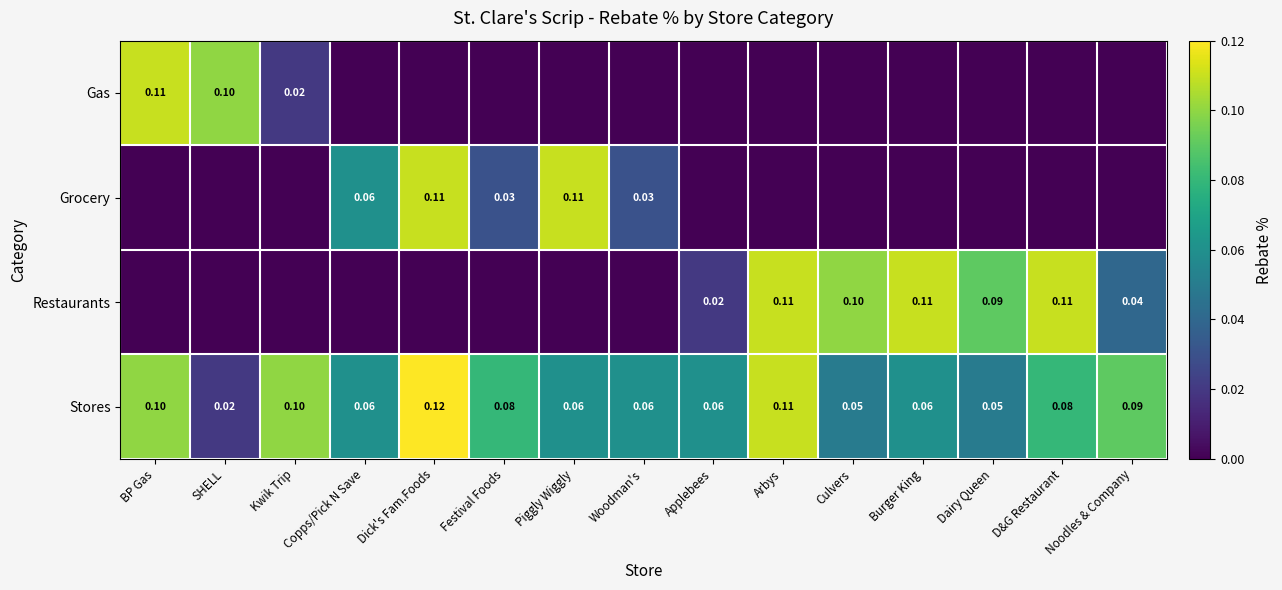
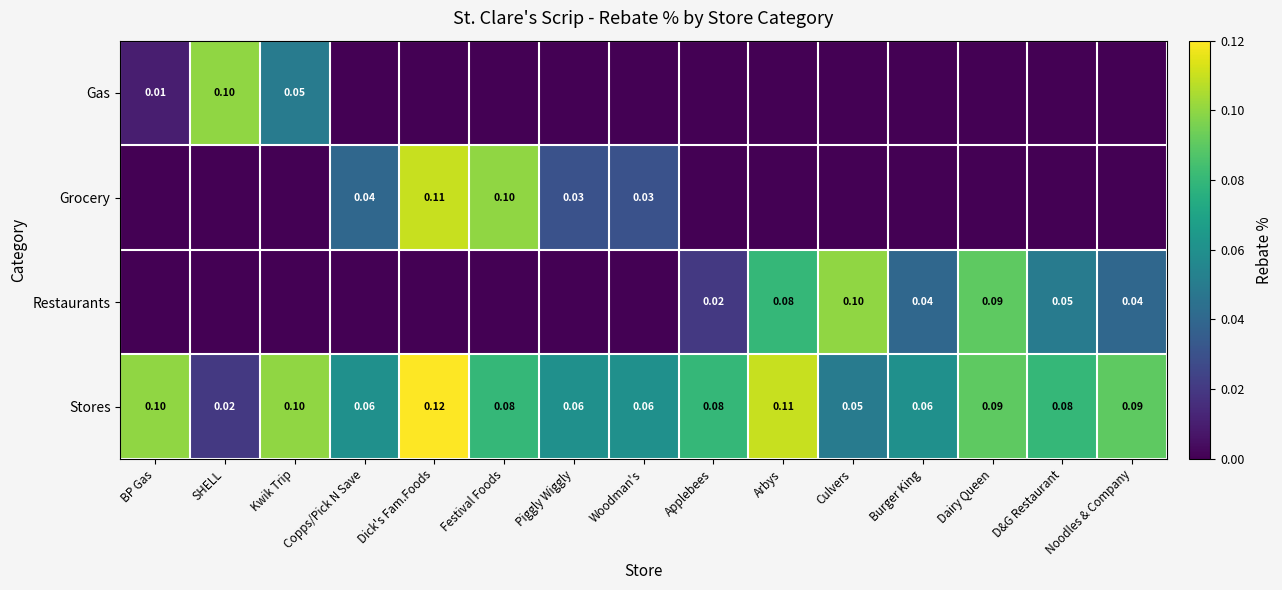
Gas, BP Gas: 0.11 -> 0.01
Gas, Kwik Trip: 0.02 -> 0.05
Grocery, Copps/Pick N Save: 0.06 -> 0.04
Grocery, Festival Foods: 0.03 -> 0.10
Grocery, Piggly Wiggly: 0.11 -> 0.03
Restaurants, Arbys: 0.11 -> 0.08
Restaurants, Burger King: 0.11 -> 0.04
Restaurants, D&G Restaurant: 0.11 -> 0.05
Stores, Applebees: 0.06 -> 0.08
Stores, Dairy Queen: 0.05 -> 0.09
